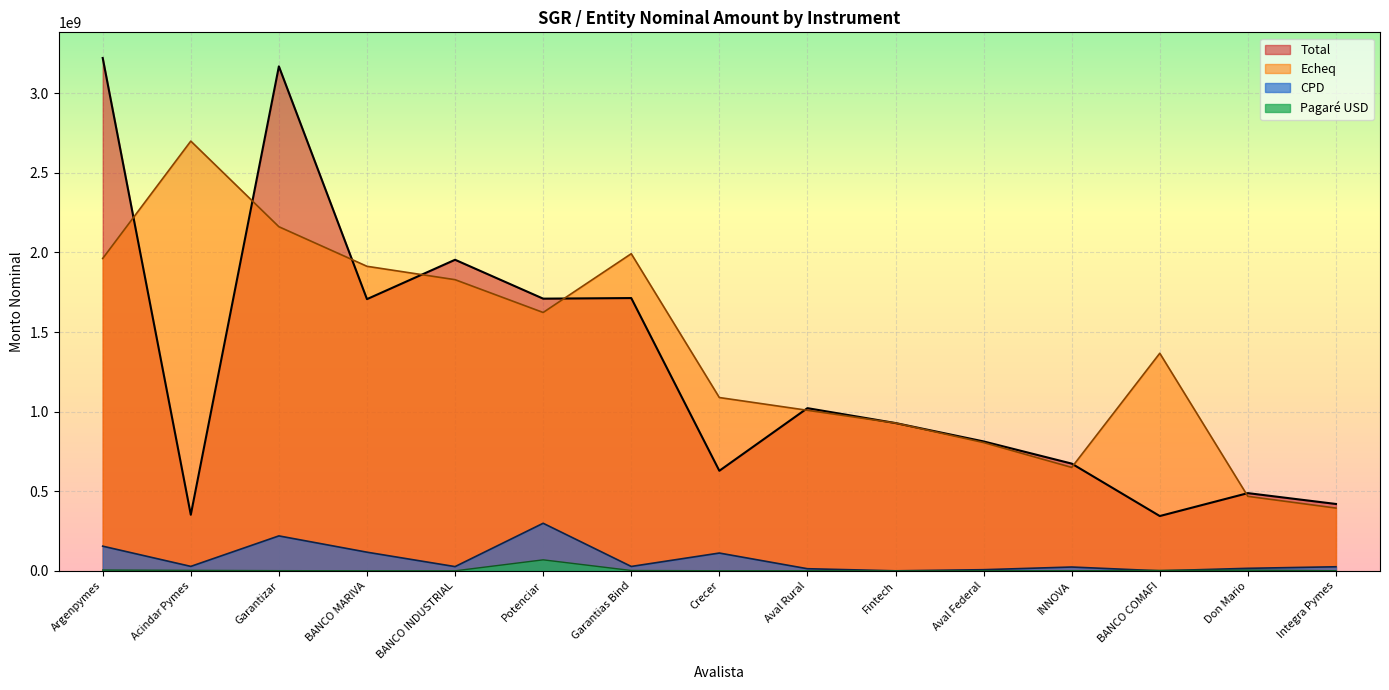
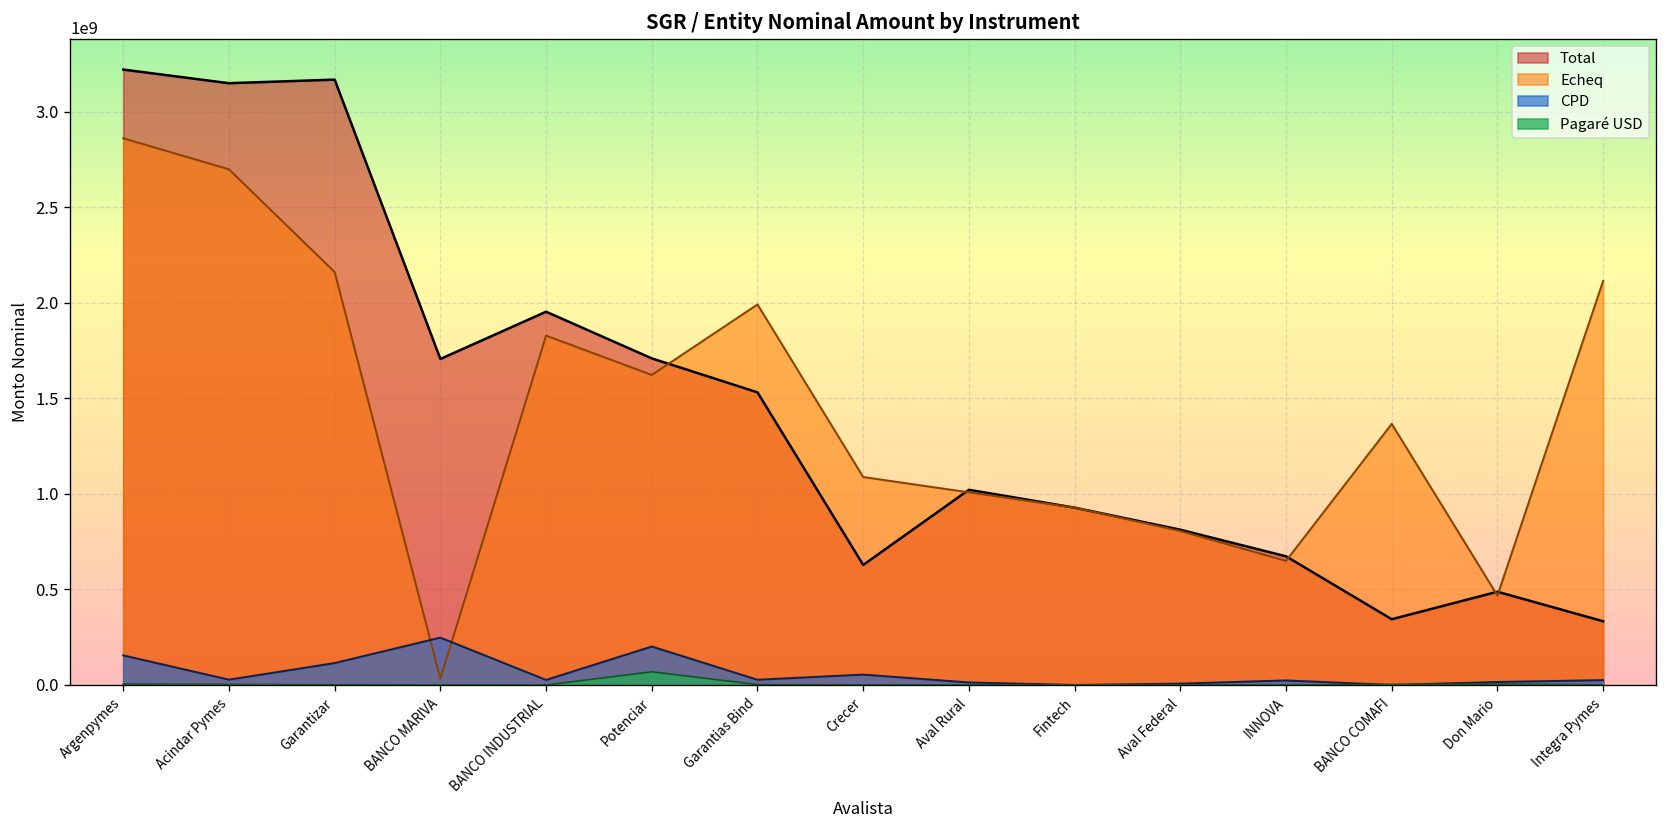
Echeq, Argenpymes: 1960000000 -> 2860000000
Total, Acindar Pymes: 350000000 -> 3150000000
CPD, Garantizar: 220000000 -> 110000000
Echeq, BANCO MARIVA: 1910000000 -> 30000000
CPD, BANCO MARIVA: 120000000 -> 250000000
CPD, Potenciar: 300000000 -> 200000000
Total, Garantias Bind: 1710000000 -> 1530000000
CPD, Crecer: 110000000 -> 50000000
Total, Integra Pymes: 420000000 -> 330000000
Echeq, Integra Pymes: 390000000 -> 2120000000
